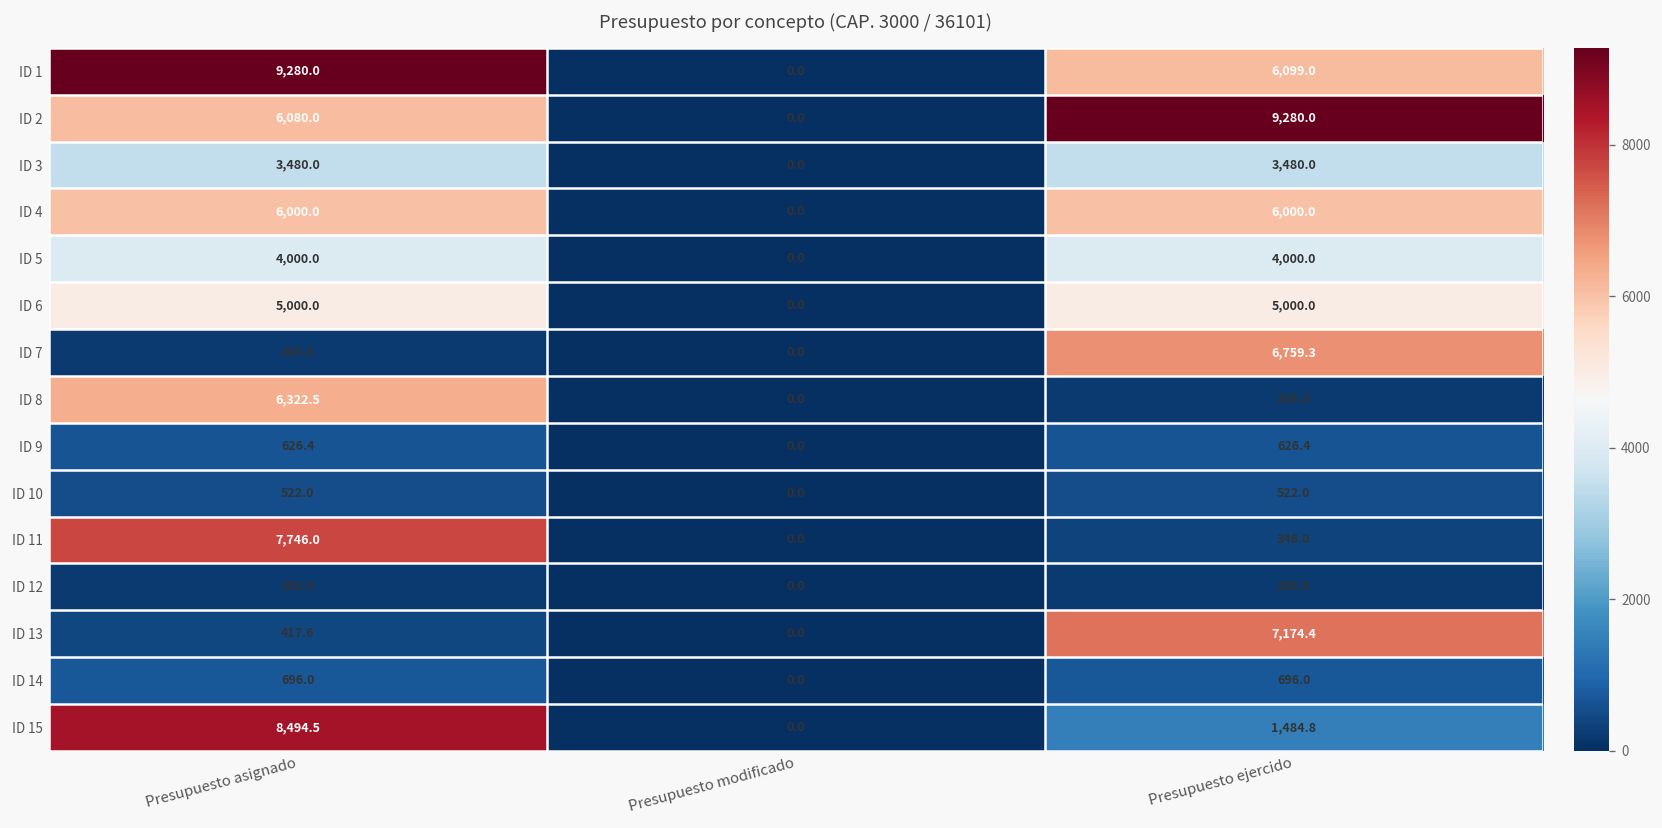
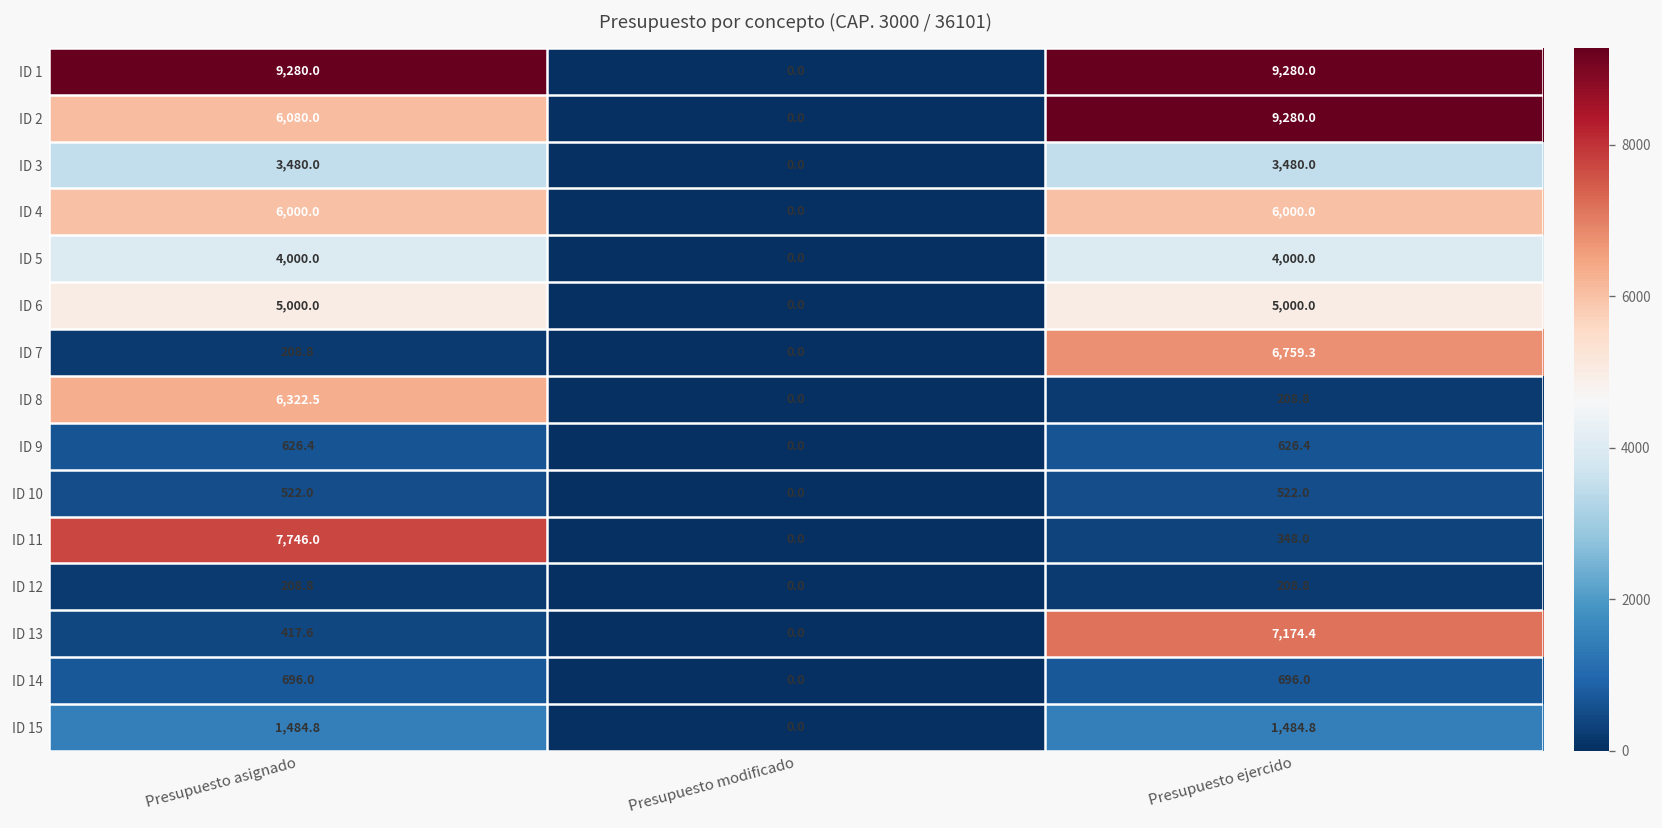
ID 1, Presupuesto ejercido: 6,099.0 -> 9,280.0
ID 15, Presupuesto asignado: 8,494.5 -> 1,484.8
